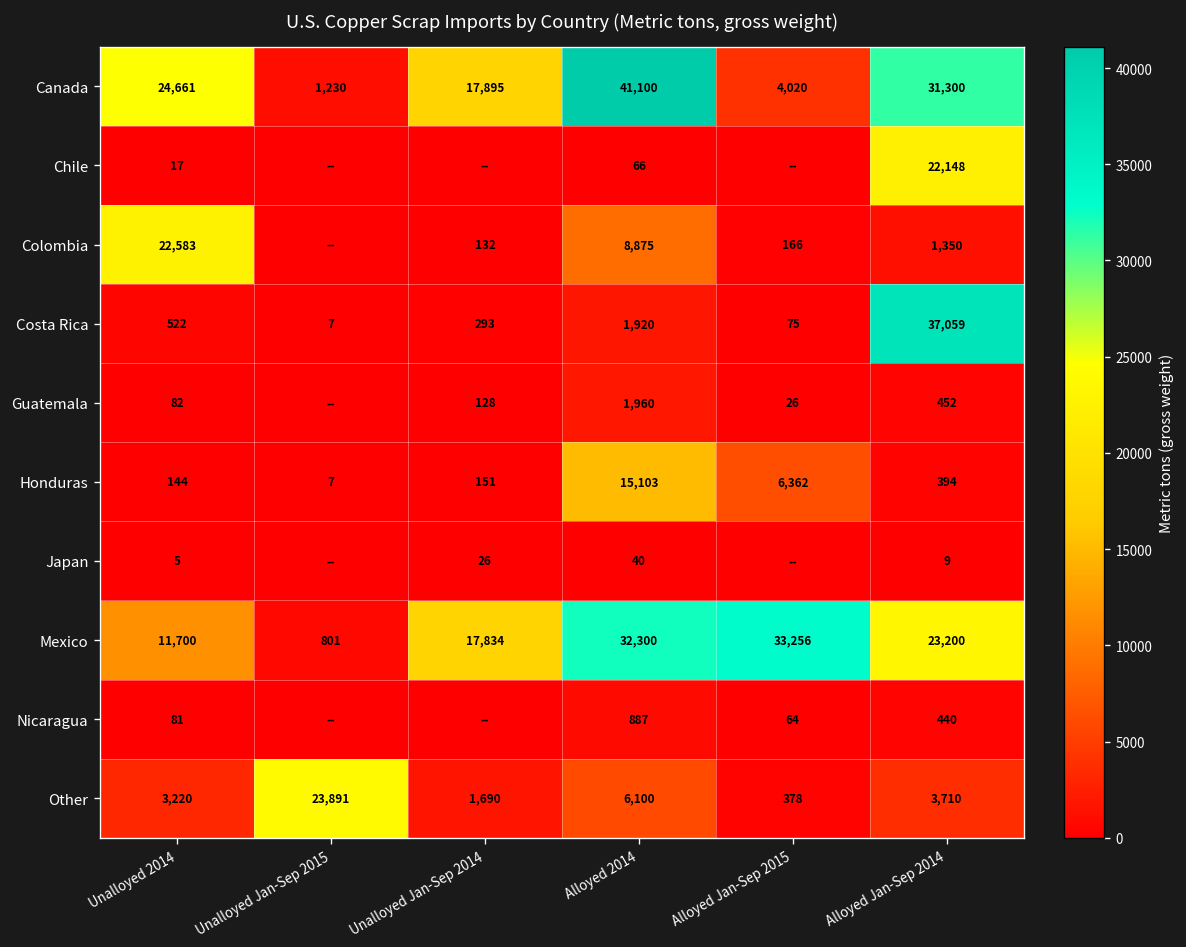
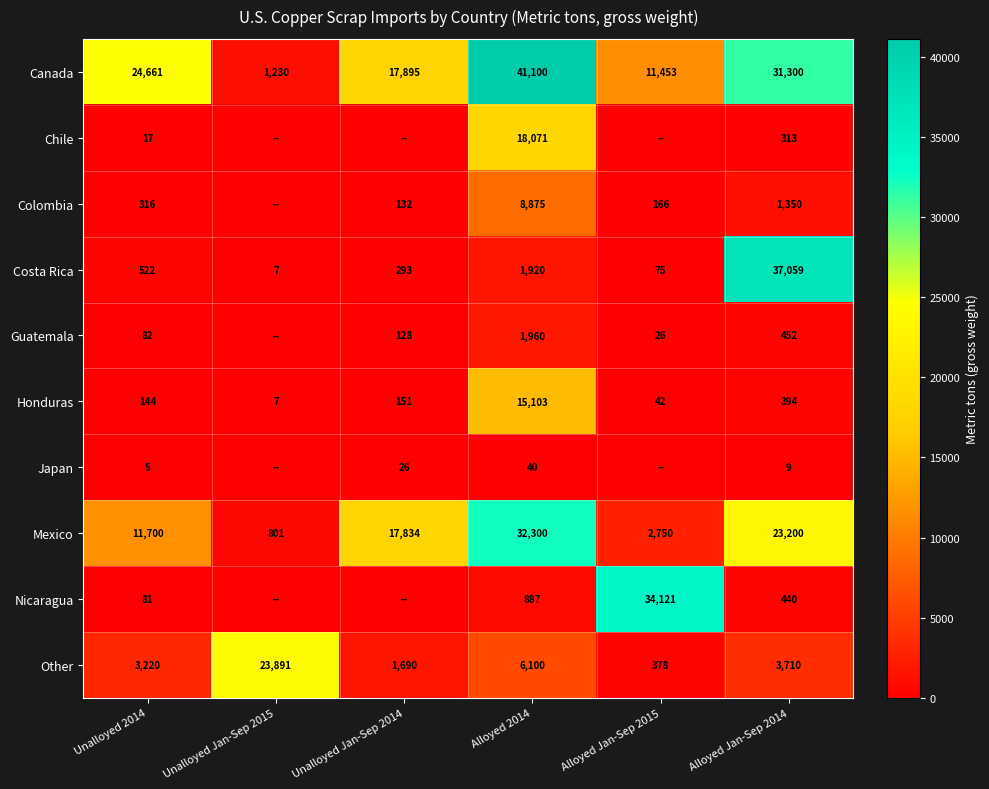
Canada, Alloyed Jan-Sep 2015: 4,020 -> 11,453
Chile, Alloyed 2014: 66 -> 18,071
Chile, Alloyed Jan-Sep 2014: 22,148 -> 313
Colombia, Unalloyed 2014: 22,583 -> 316
Honduras, Alloyed Jan-Sep 2015: 6,362 -> 42
Mexico, Alloyed Jan-Sep 2015: 33,256 -> 2,750
Nicaragua, Alloyed Jan-Sep 2015: 64 -> 34,121
